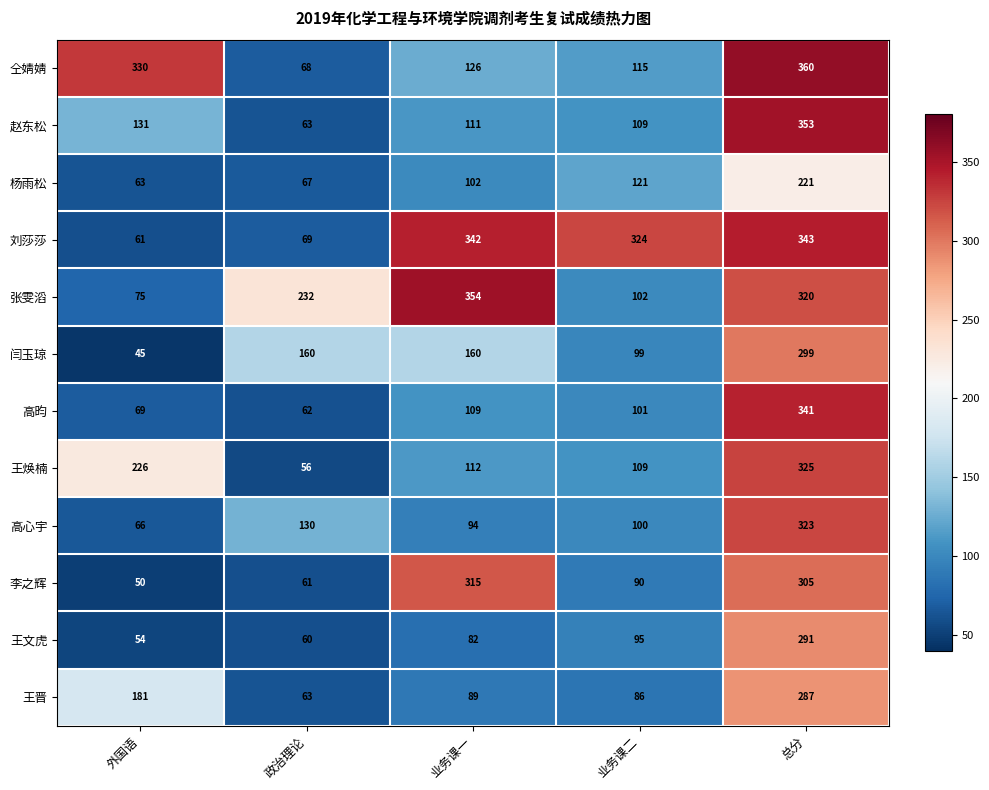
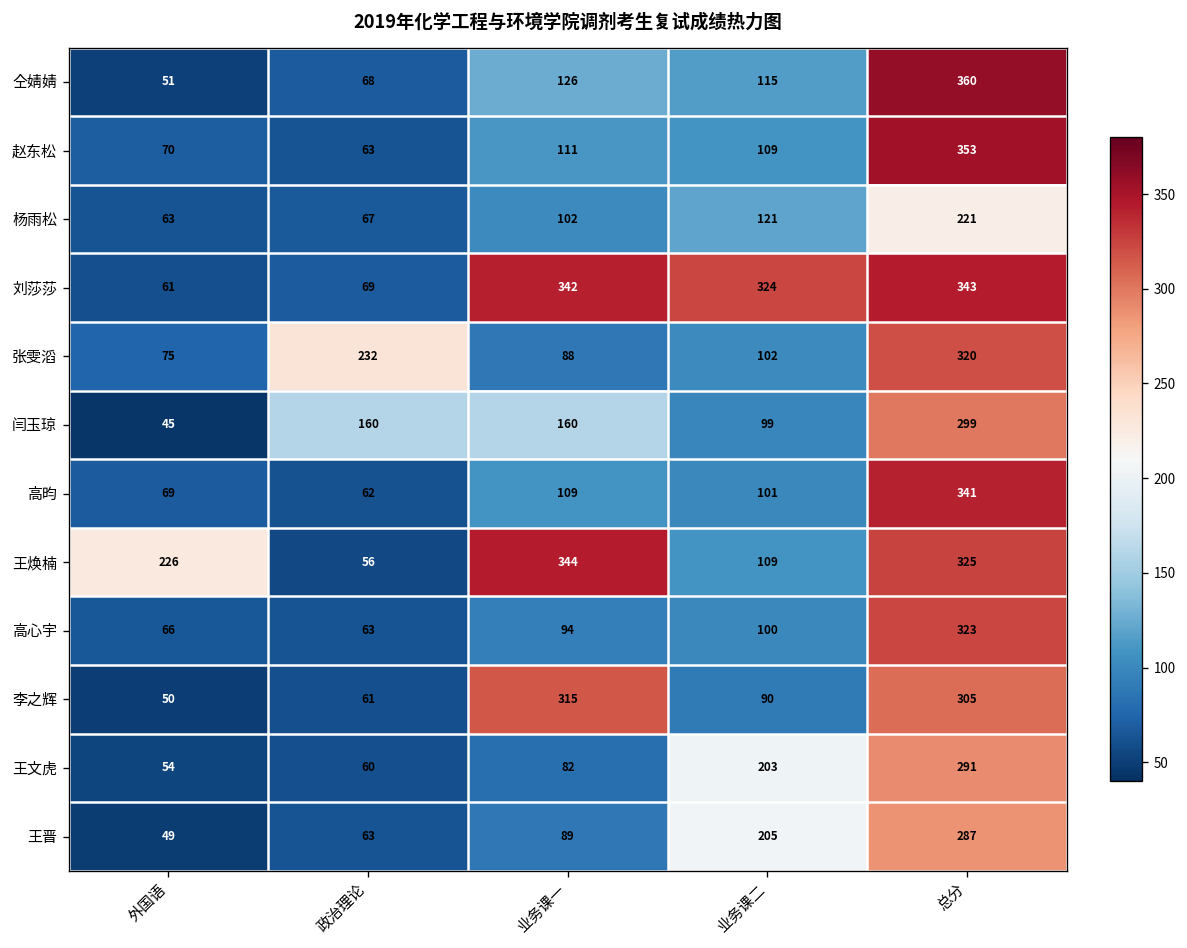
仝婧婧, 外国语: 330 -> 51
赵东松, 外国语: 131 -> 70
张雯滔, 业务课一: 354 -> 88
王焕楠, 业务课一: 112 -> 344
高心宇, 政治理论: 130 -> 63
王文虎, 业务课二: 95 -> 203
王晋, 外国语: 181 -> 49
王晋, 业务课二: 86 -> 205
